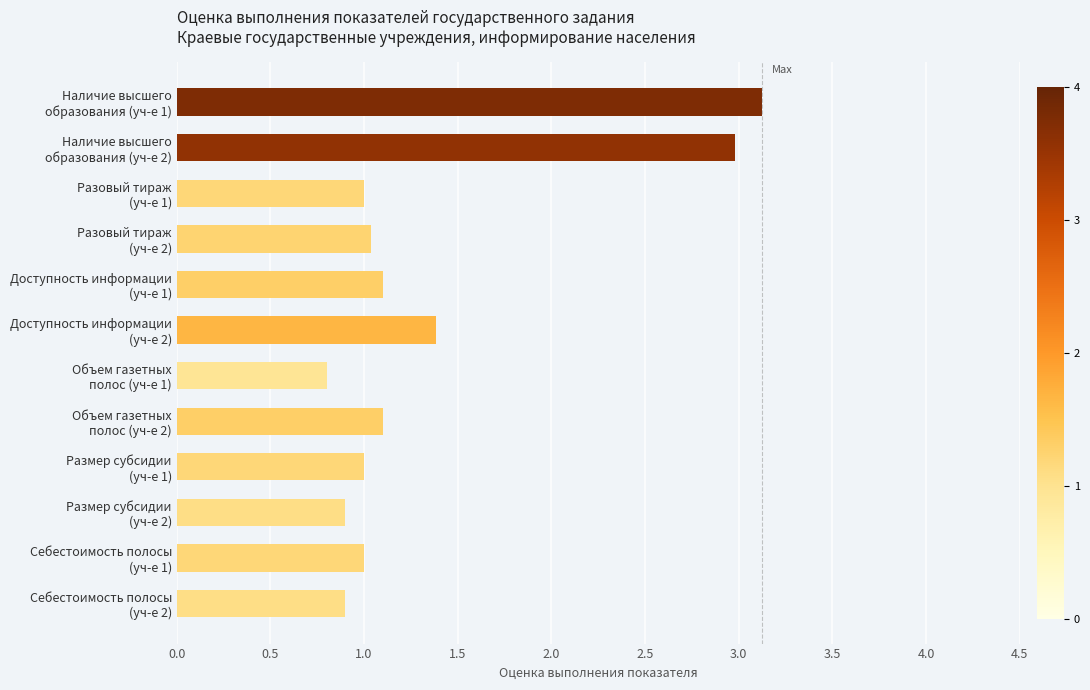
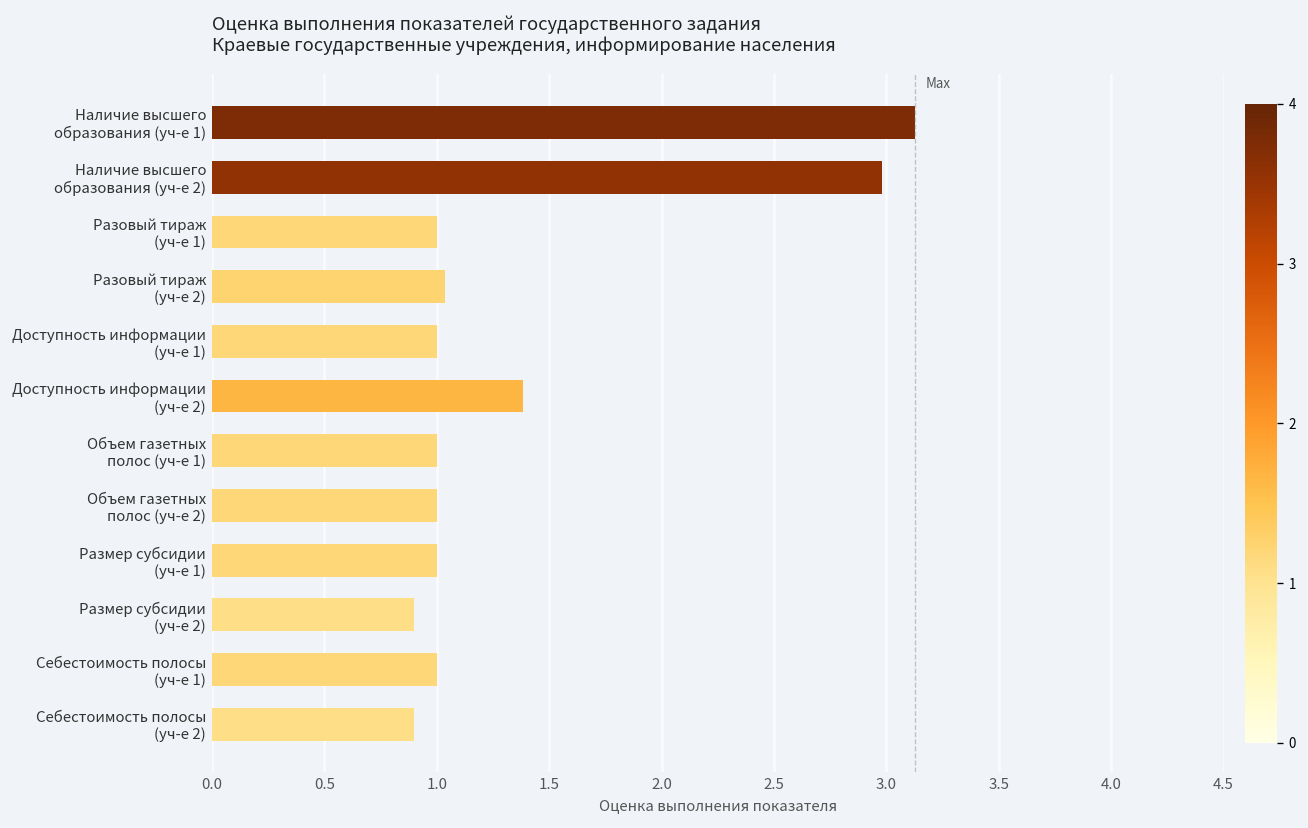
Доступность информации (уч-е 1): 1.1 -> 1.0
Объем газетных полос (уч-е 1): 0.8 -> 1.0
Объем газетных полос (уч-е 2): 1.1 -> 1.0
